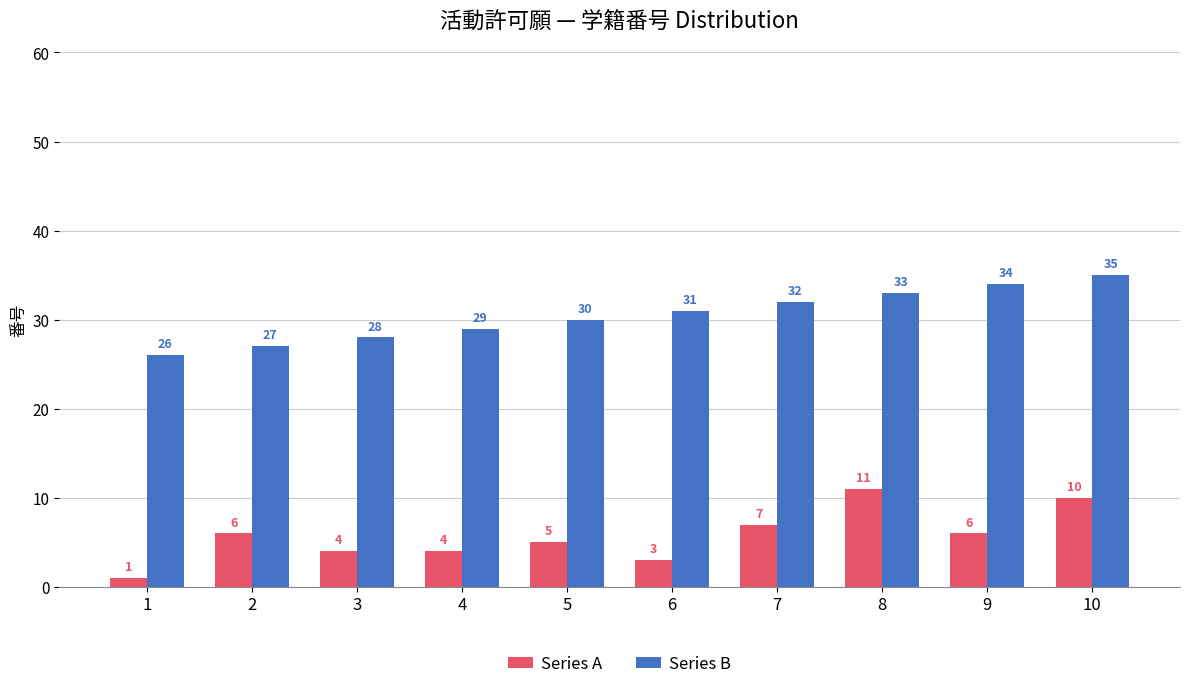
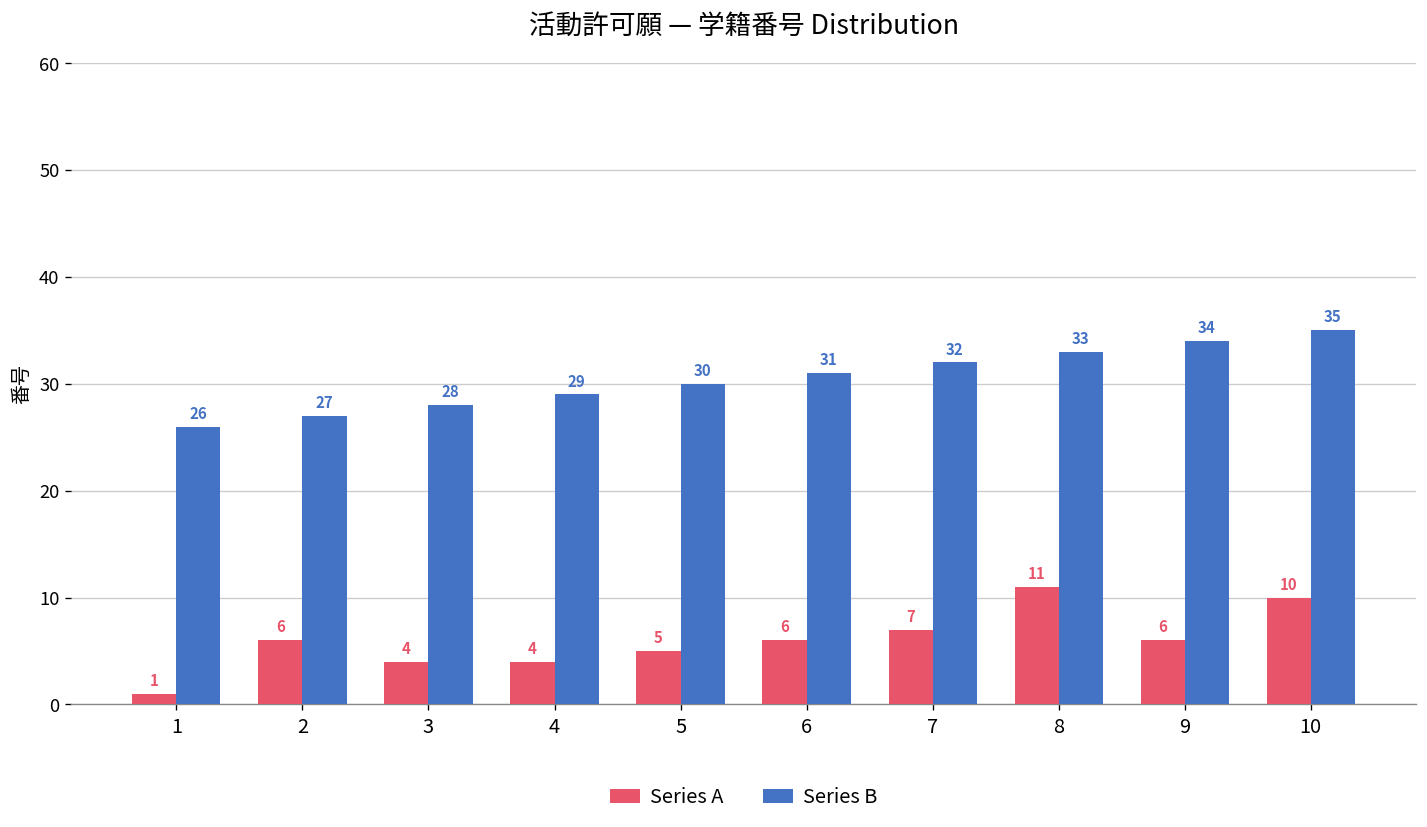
Series A, 6: 3 -> 6
